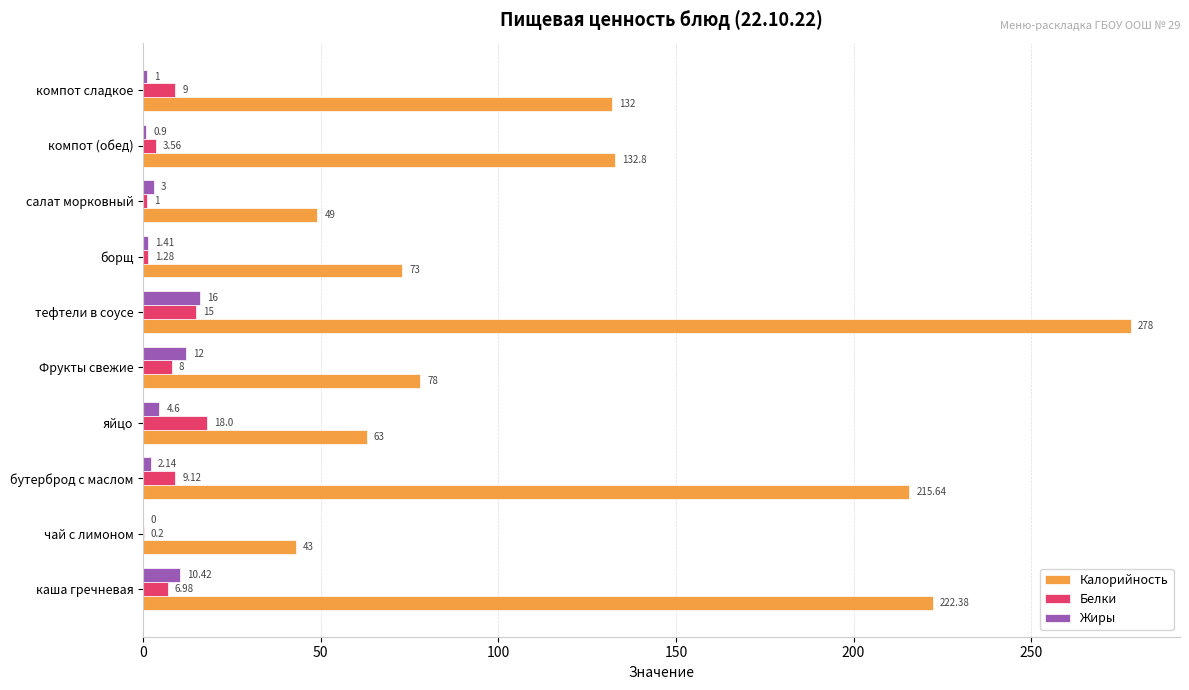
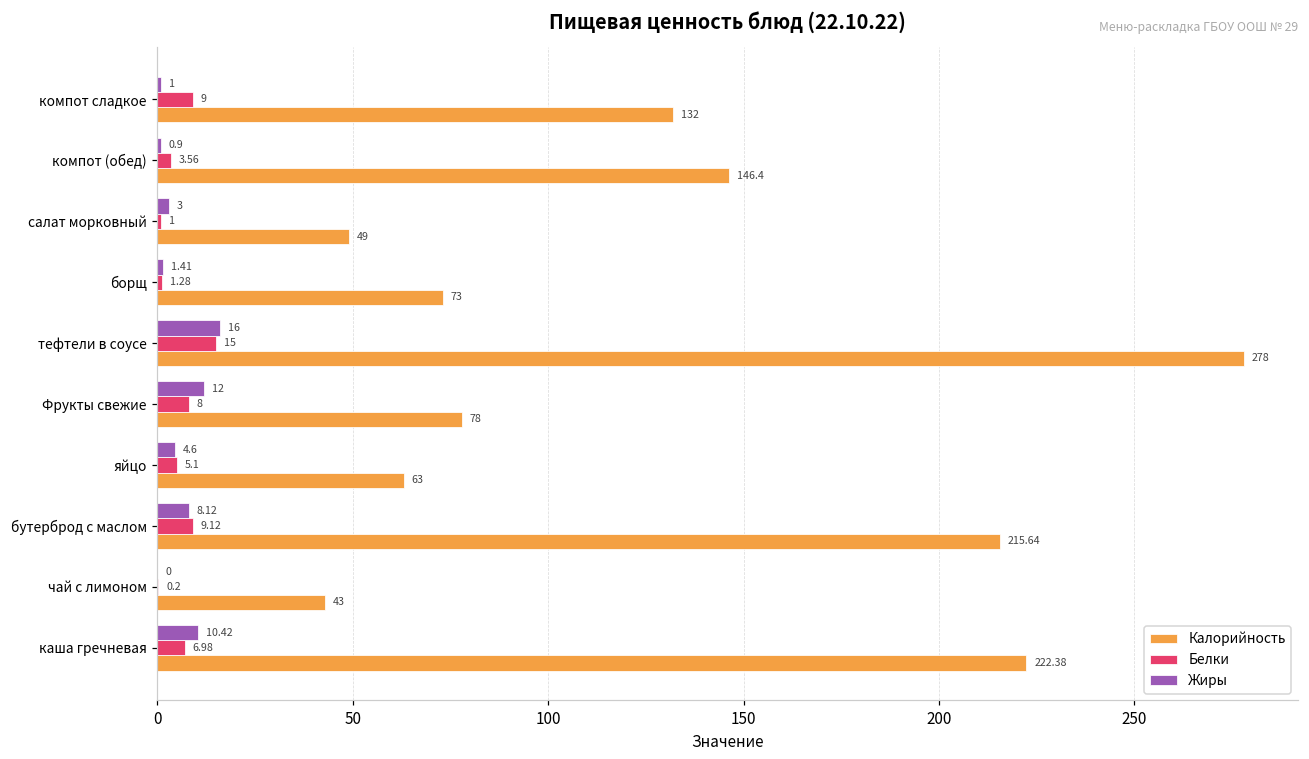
Калорийность, компот (обед): 132.8 -> 146.4
Белки, яйцо: 18.0 -> 5.1
Жиры, бутерброд с маслом: 2.14 -> 8.12
